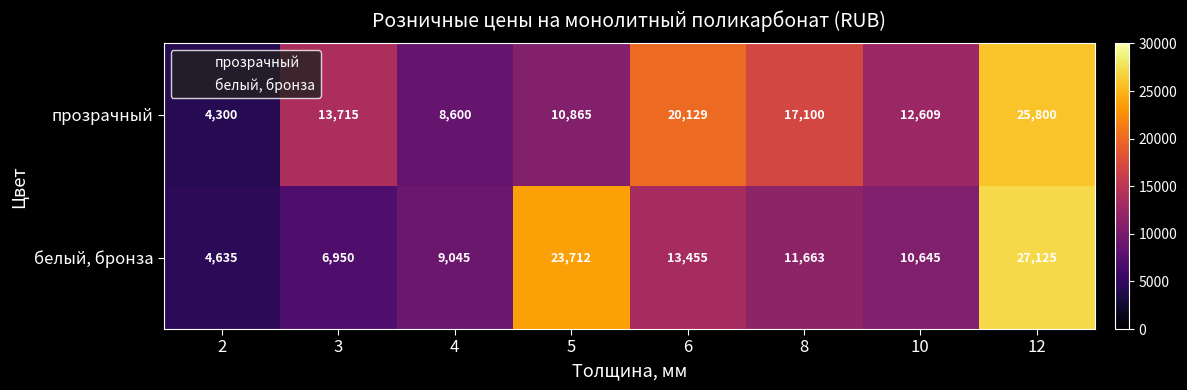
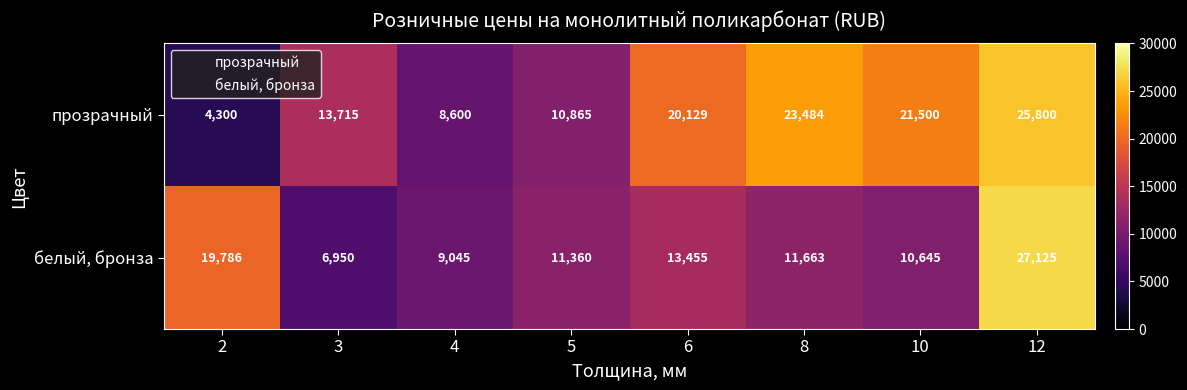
прозрачный, 8: 17,100 -> 23,484
прозрачный, 10: 12,609 -> 21,500
белый, бронза, 2: 4,635 -> 19,786
белый, бронза, 5: 23,712 -> 11,360
